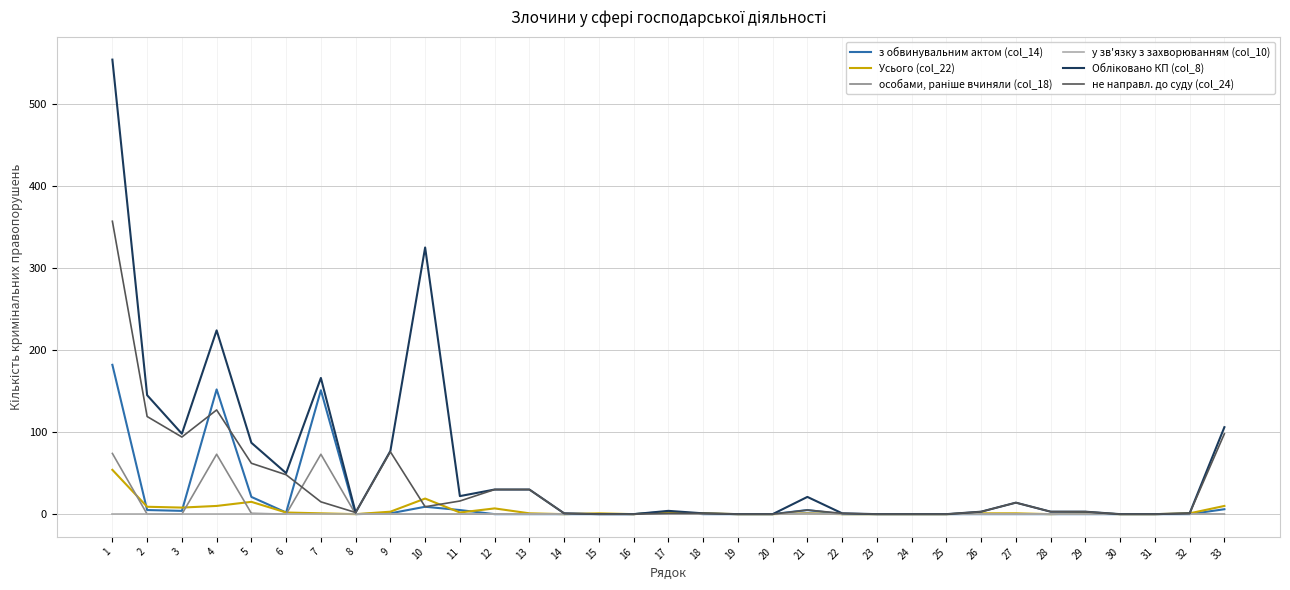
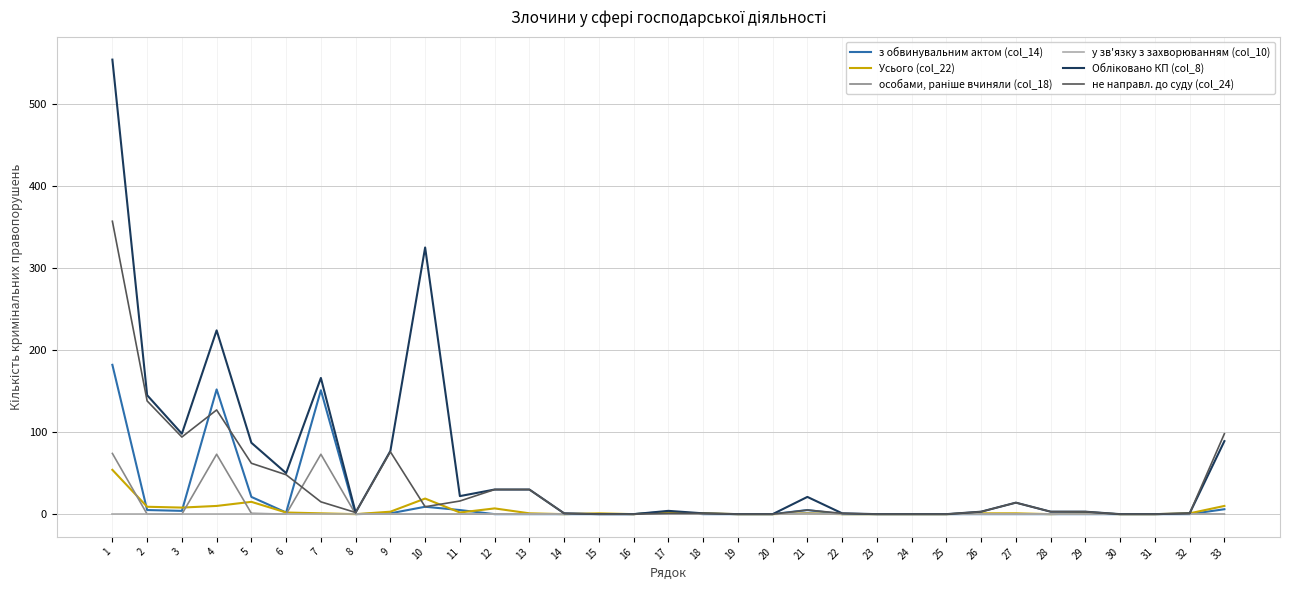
не направл. до суду (col_24), 2: 120 -> 140
Обліковано КП (col_8), 33: 110 -> 90
